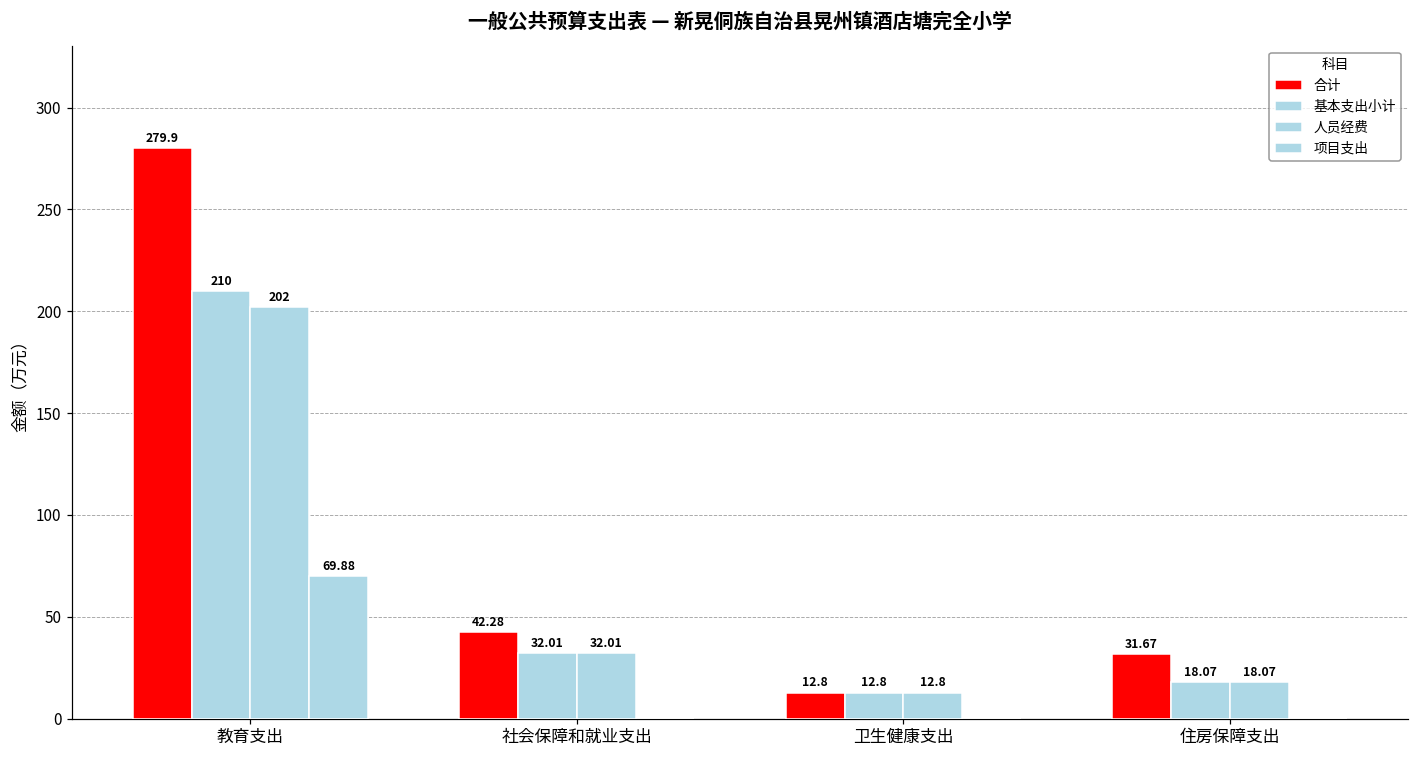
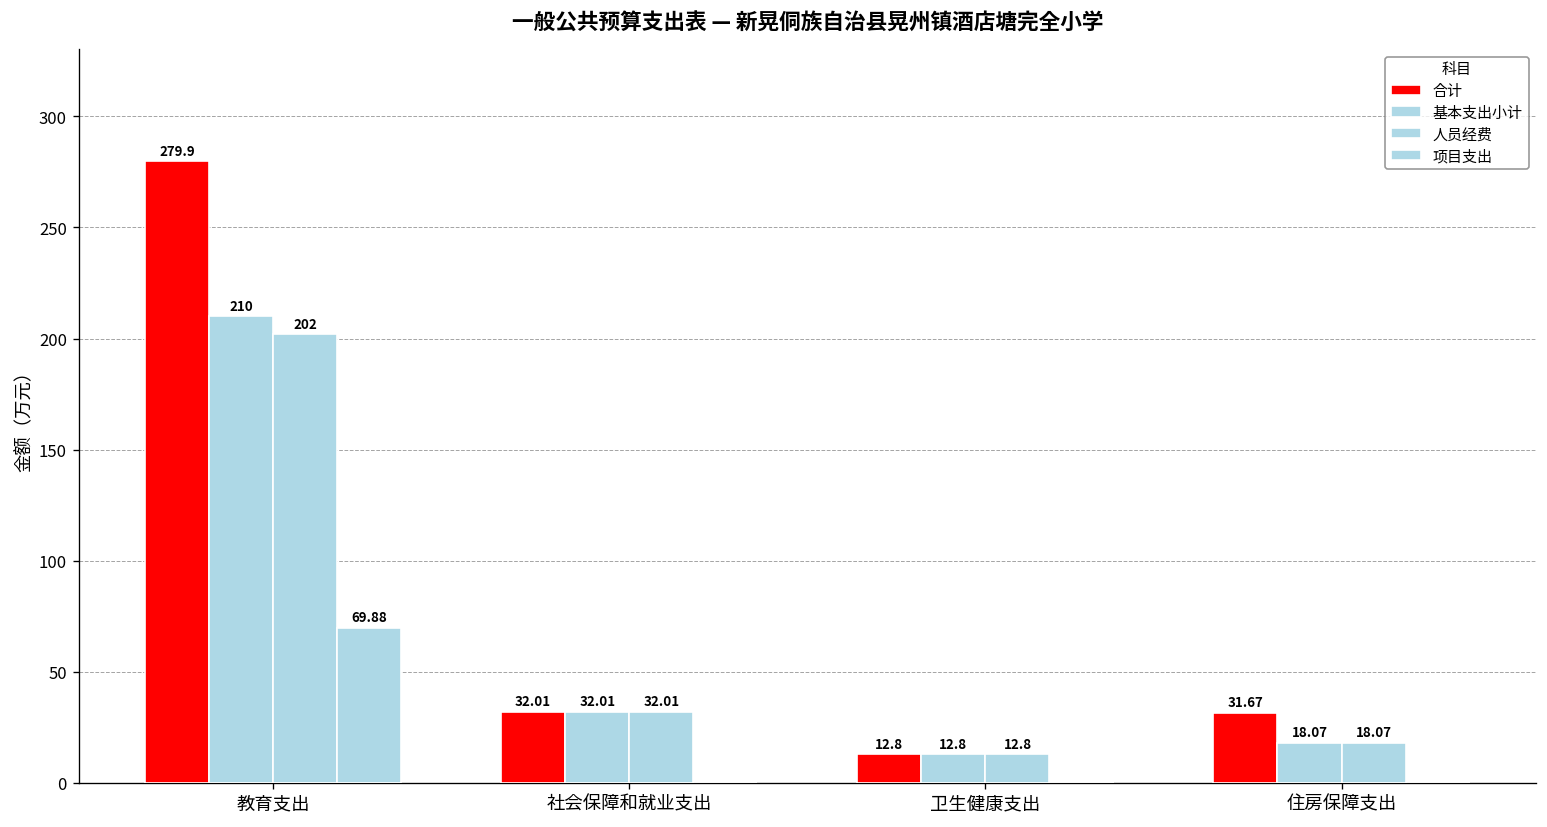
合计, 社会保障和就业支出: 42.28 -> 32.01
